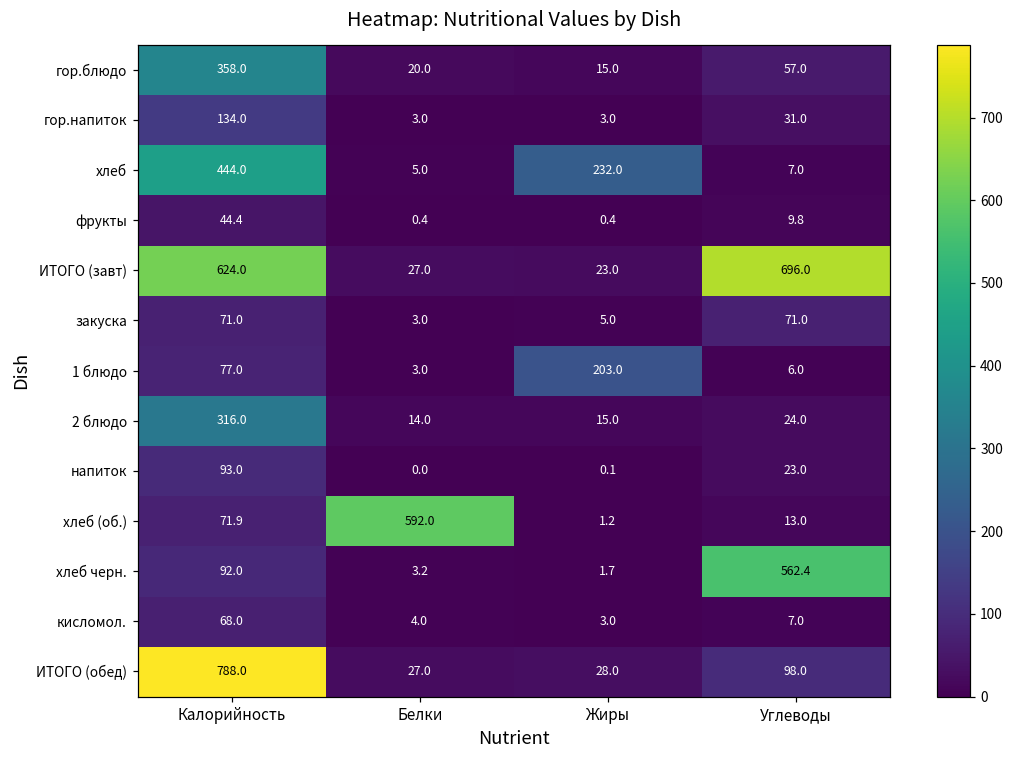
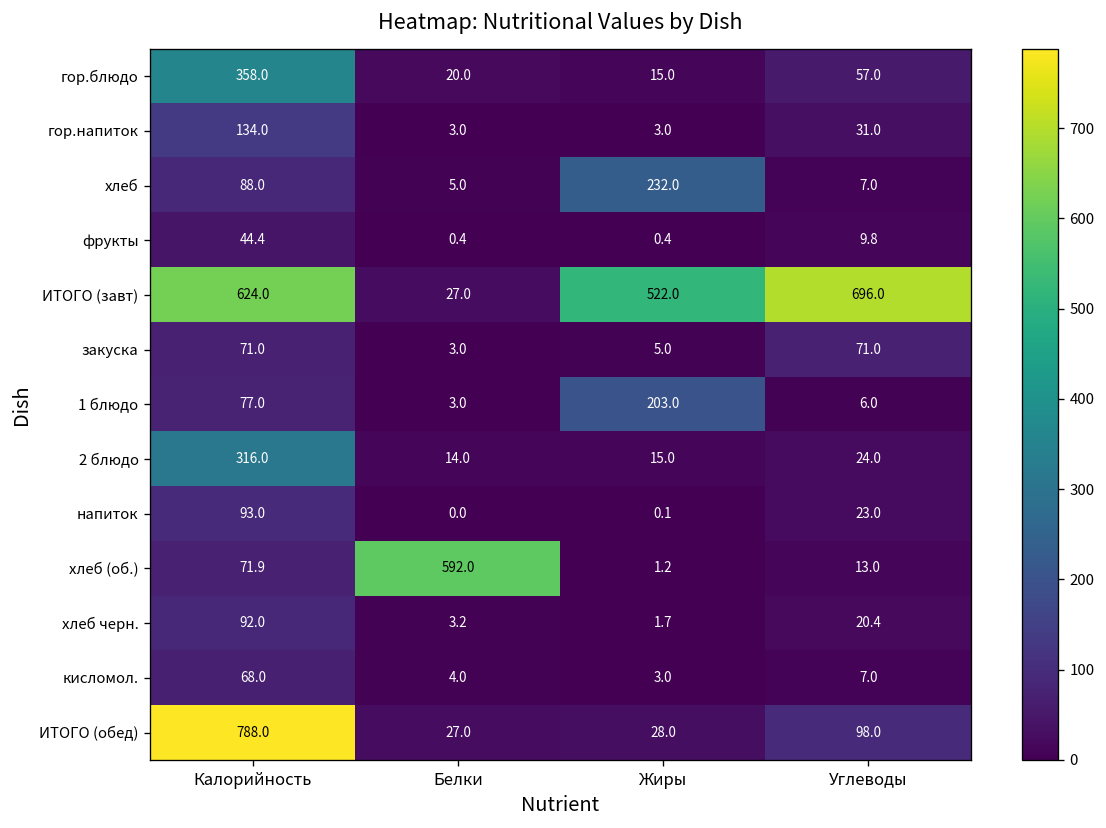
хлеб, Калорийность: 444.0 -> 88.0
ИТОГО (завт), Жиры: 23.0 -> 522.0
хлеб черн., Углеводы: 562.4 -> 20.4
